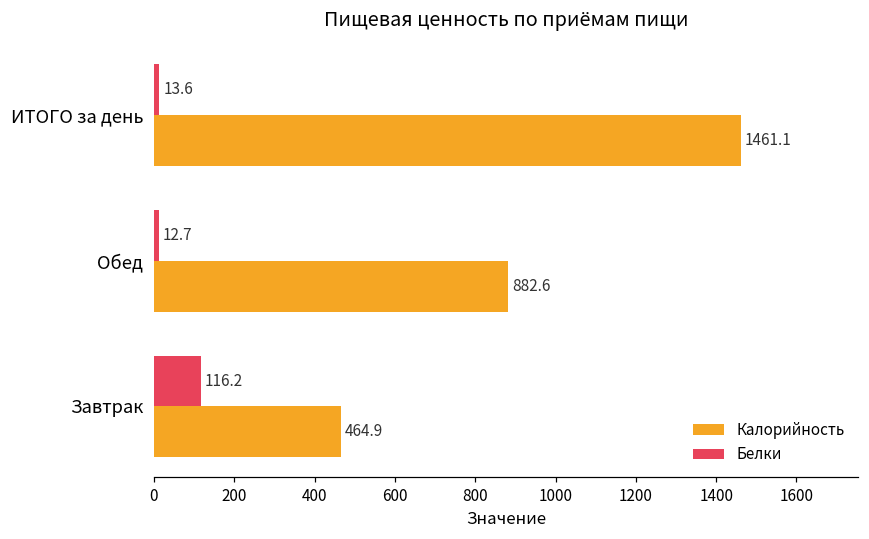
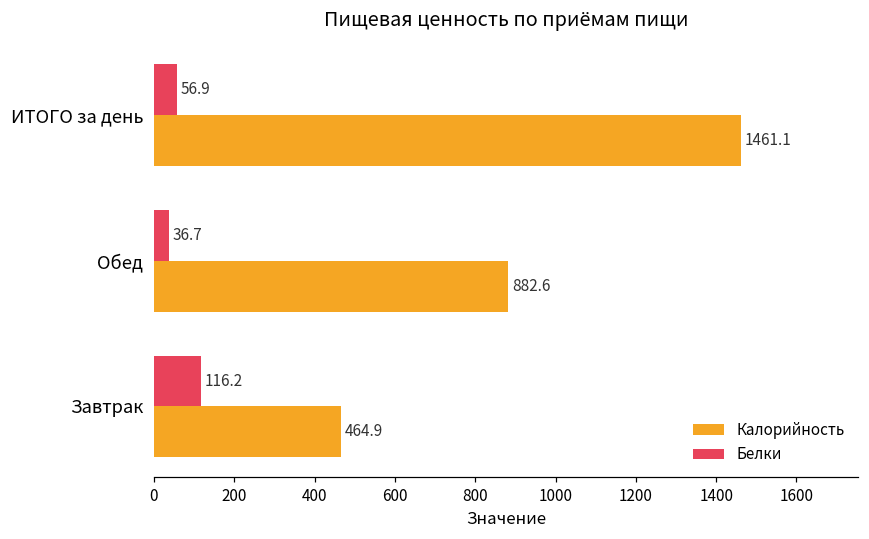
Белки, ИТОГО за день: 13.6 -> 56.9
Белки, Обед: 12.7 -> 36.7
